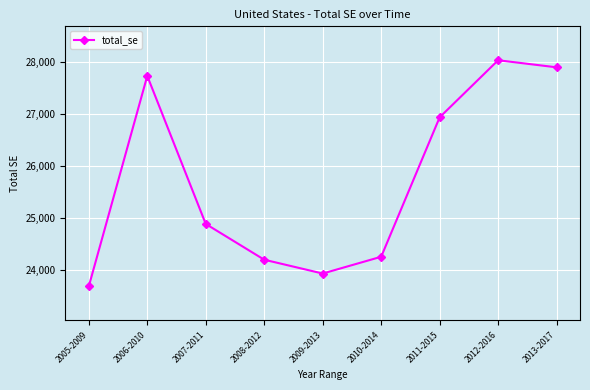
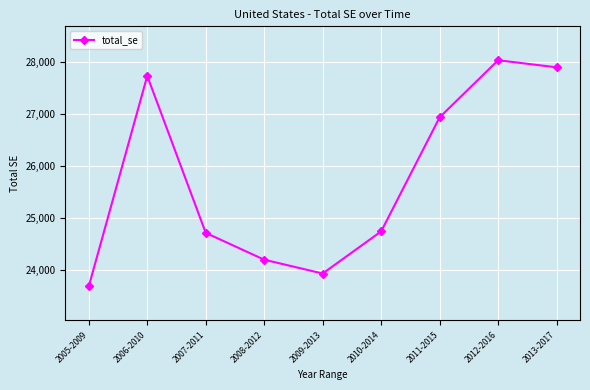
2007-2011: 24,900 -> 24,700
2010-2014: 24,300 -> 24,700
